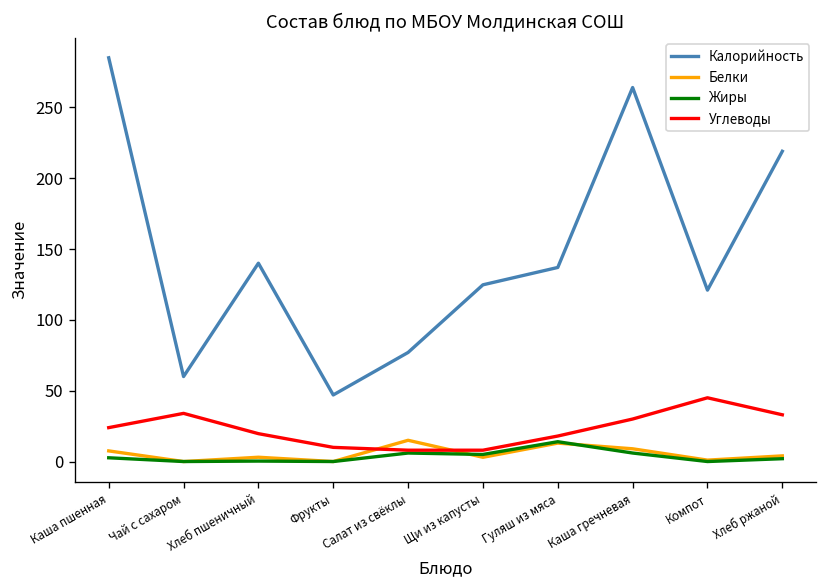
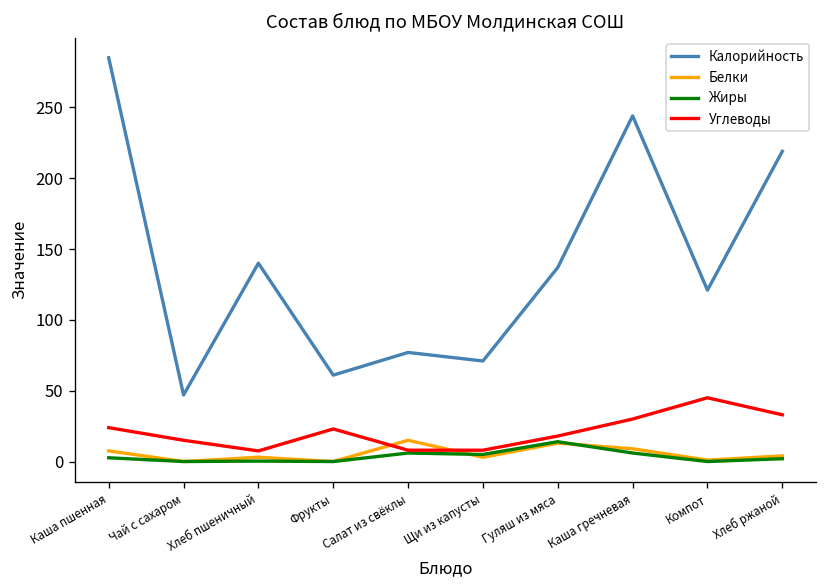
Калорийность, Чай с сахаром: 60 -> 47
Углеводы, Чай с сахаром: 34 -> 15
Углеводы, Хлеб пшеничный: 20 -> 8
Калорийность, Фрукты: 47 -> 61
Углеводы, Фрукты: 10 -> 23
Калорийность, Щи из капусты: 125 -> 71
Калорийность, Каша гречневая: 264 -> 244
